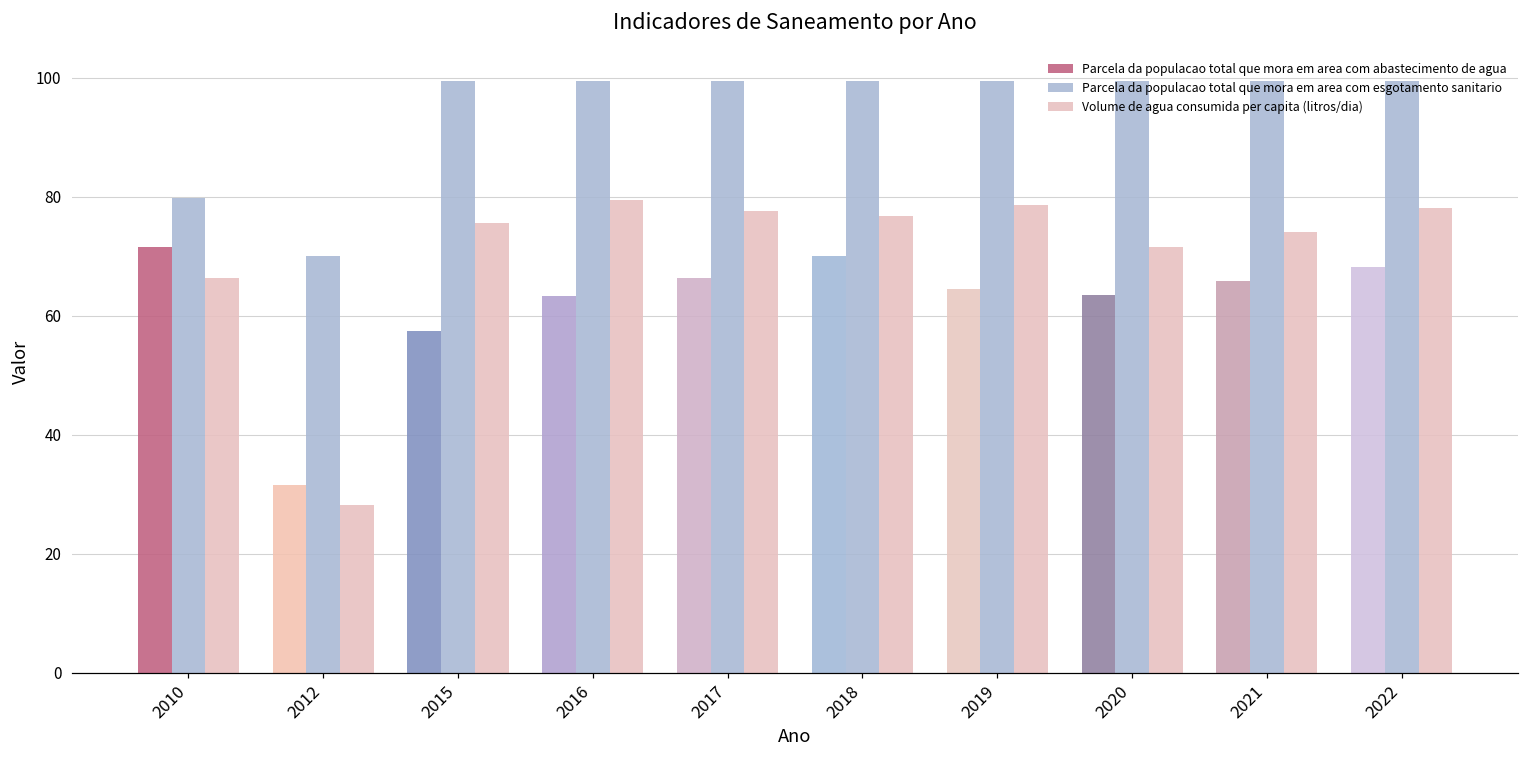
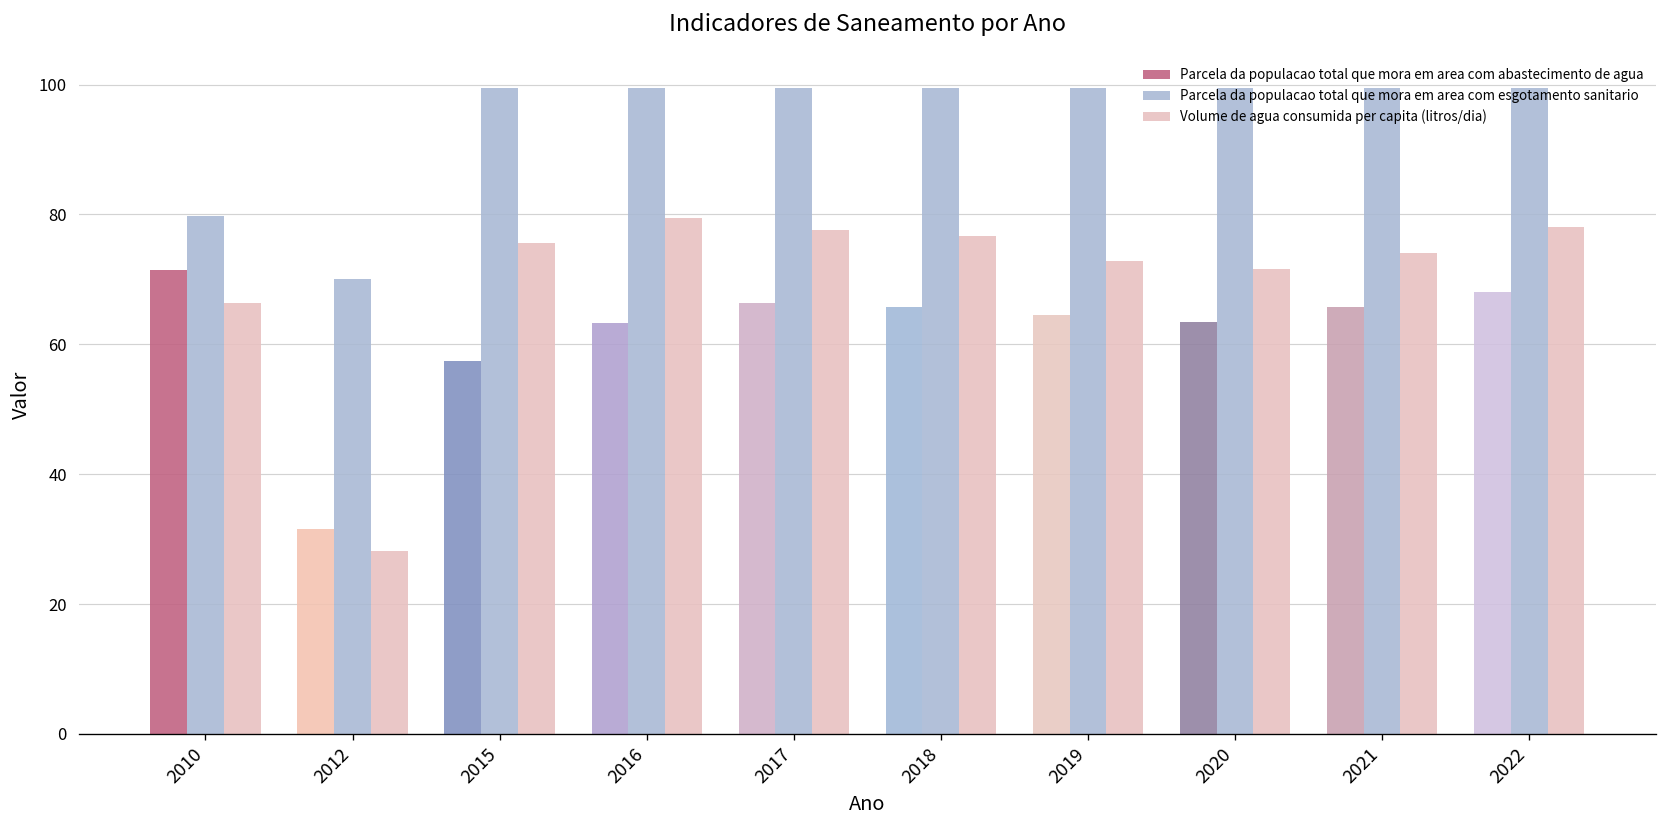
Parcela da populacao total que mora em area com abastecimento de agua, 2018: 70 -> 66
Volume de agua consumida per capita (litros/dia), 2019: 79 -> 73
